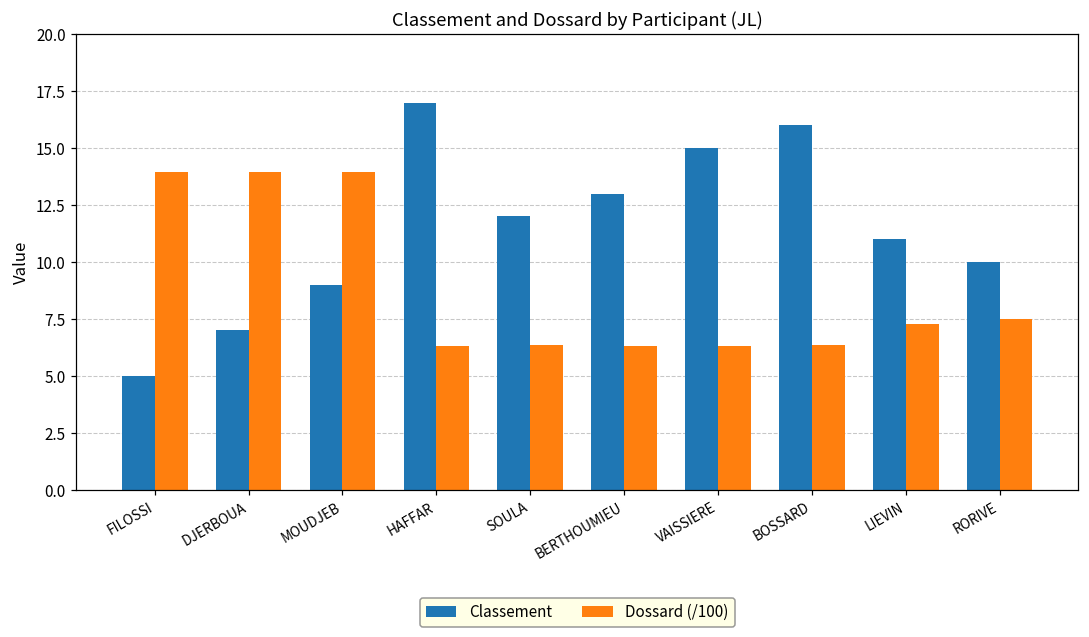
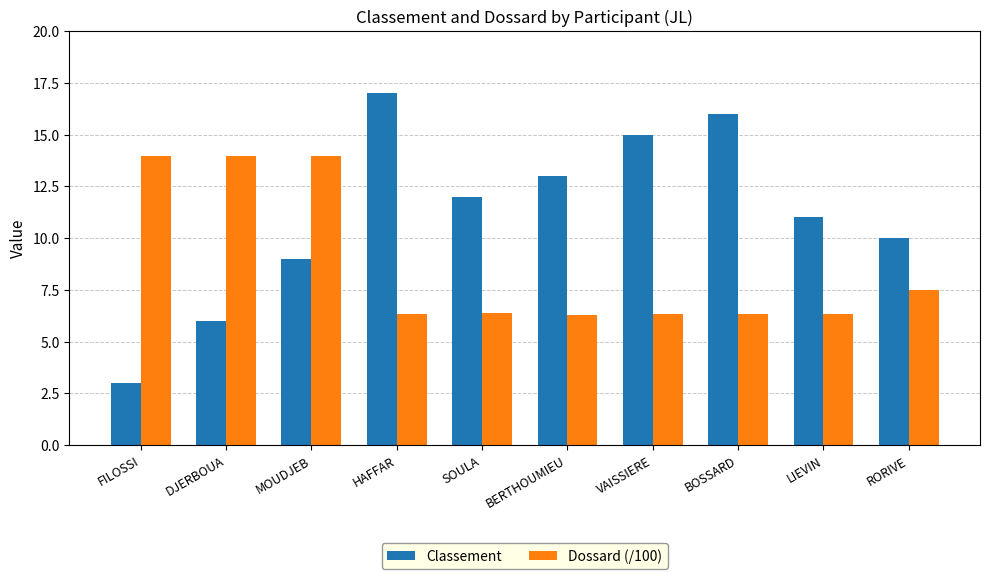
Classement, FILOSSI: 5 -> 3
Classement, DJERBOUA: 7 -> 6
Dossard (/100), LIEVIN: 7.3 -> 6.3
